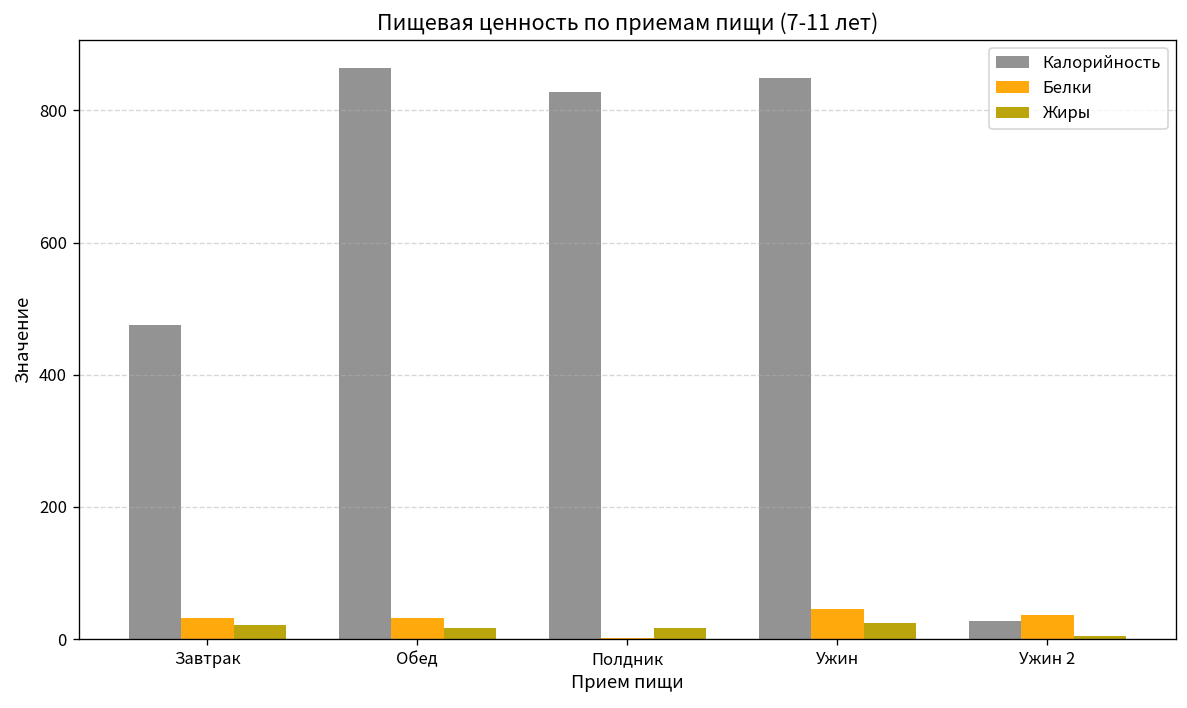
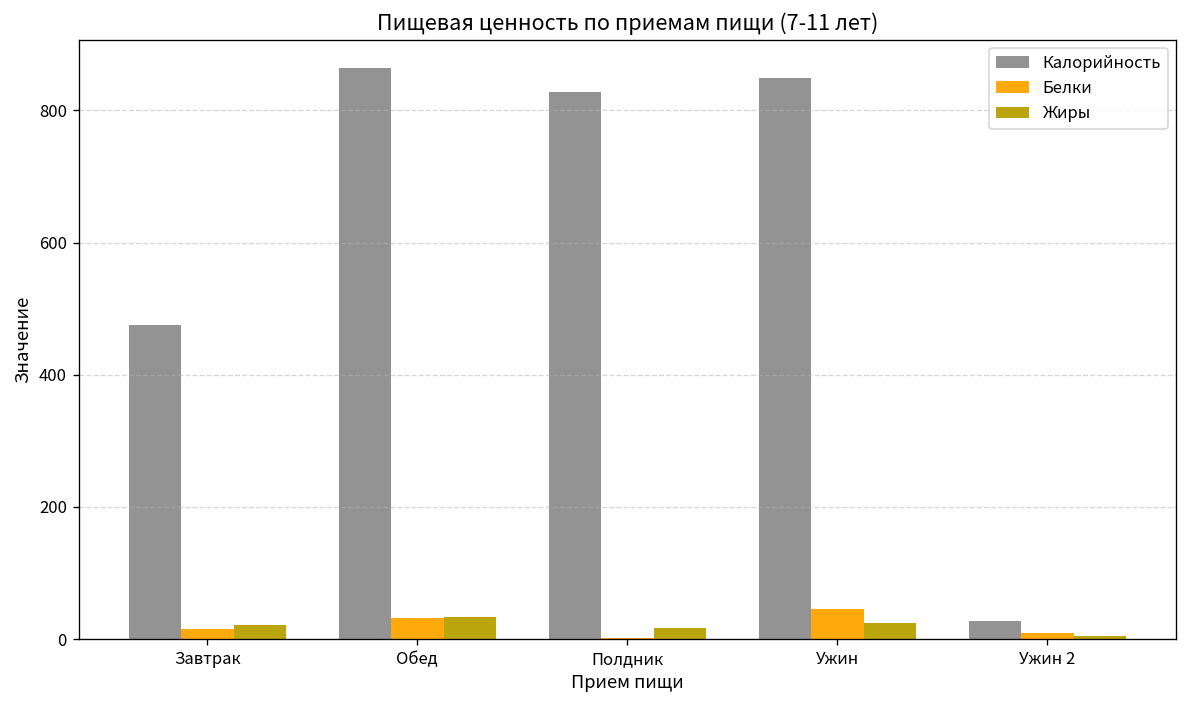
Белки, Завтрак: 30 -> 20
Жиры, Обед: 20 -> 30
Белки, Ужин 2: 40 -> 10
